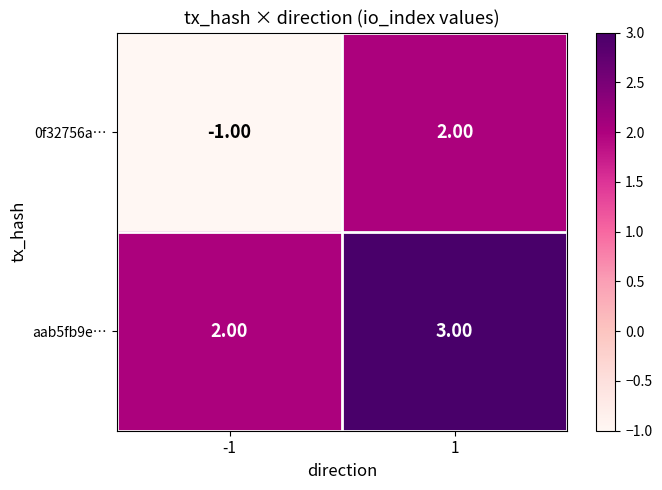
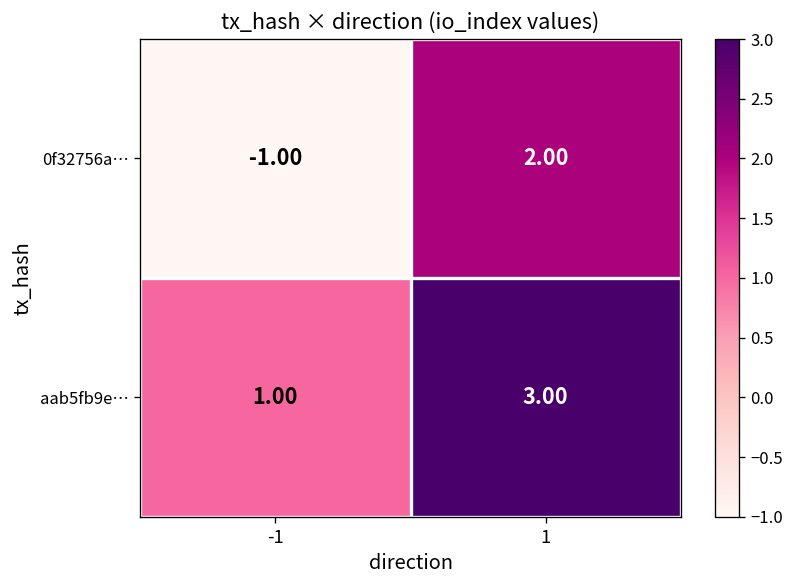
aab5fb9e…, -1: 2.00 -> 1.00
